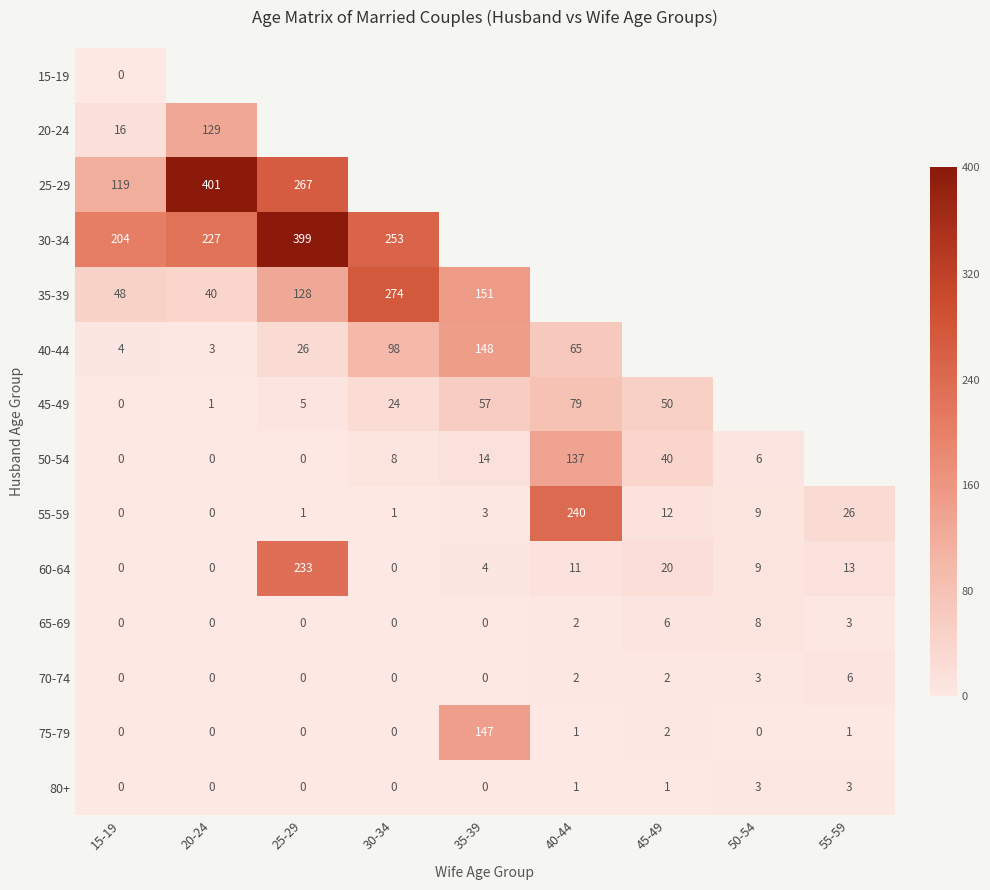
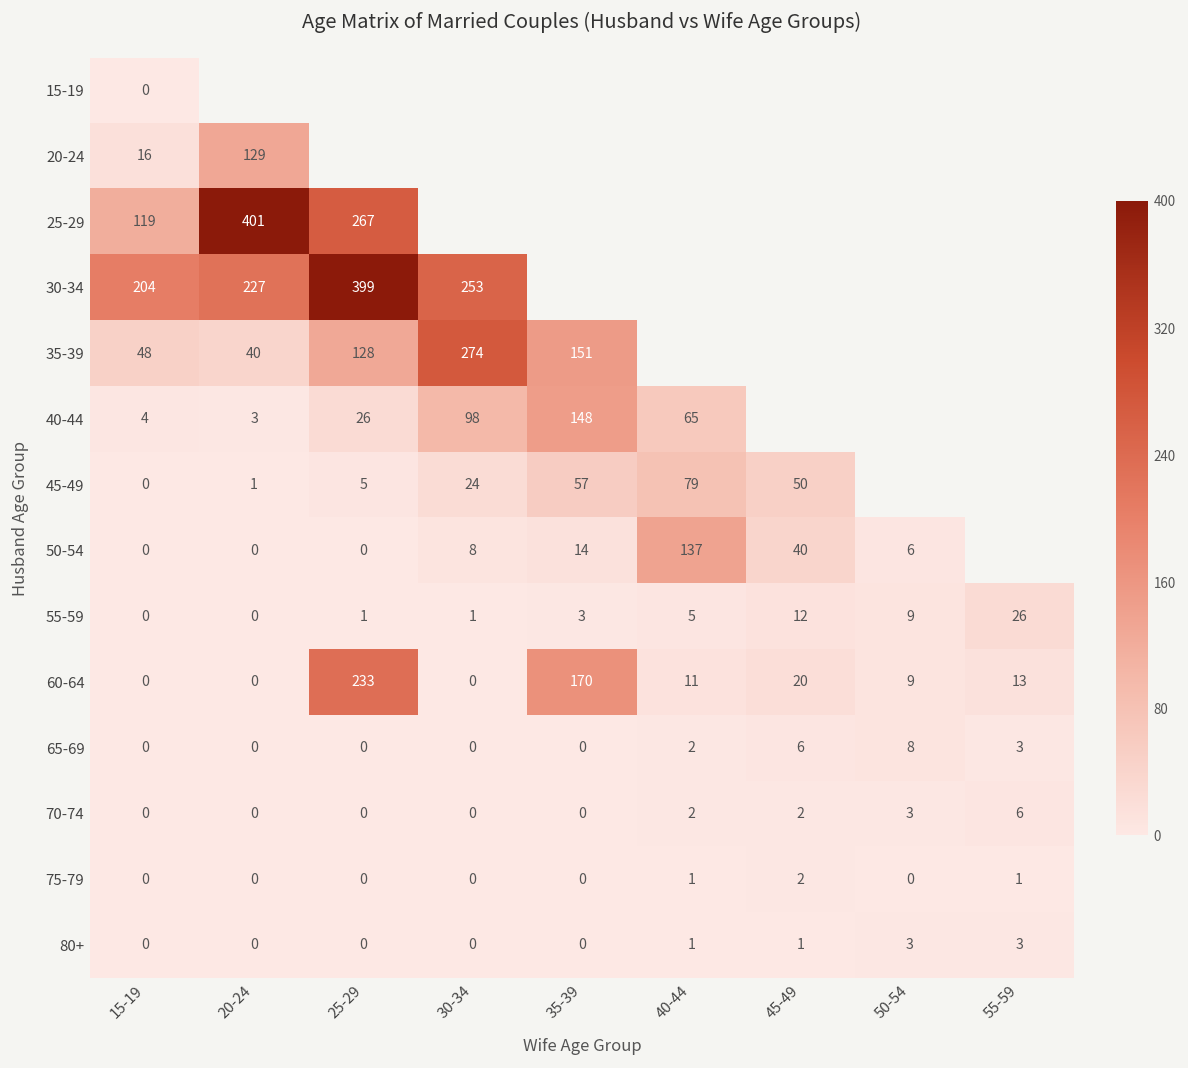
55-59, 40-44: 240 -> 5
60-64, 35-39: 4 -> 170
75-79, 35-39: 147 -> 0
